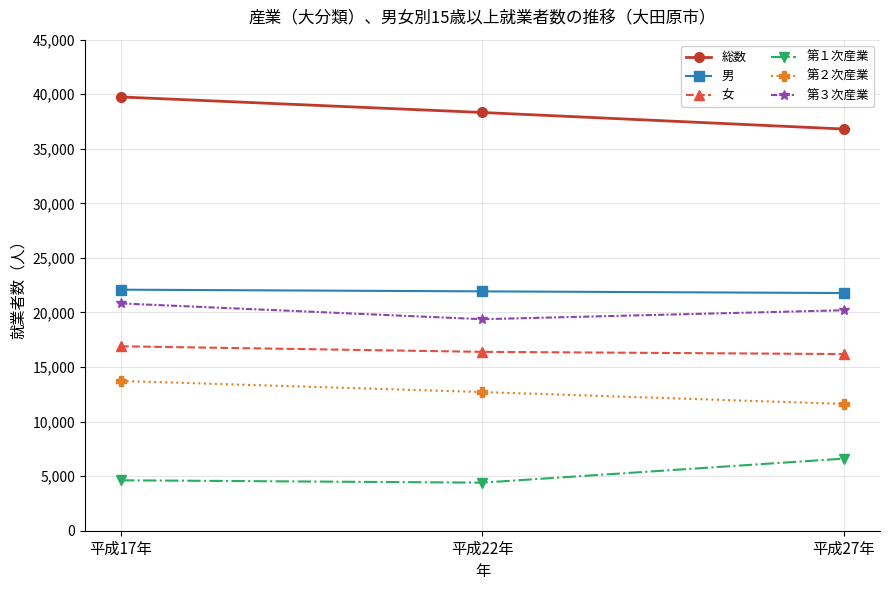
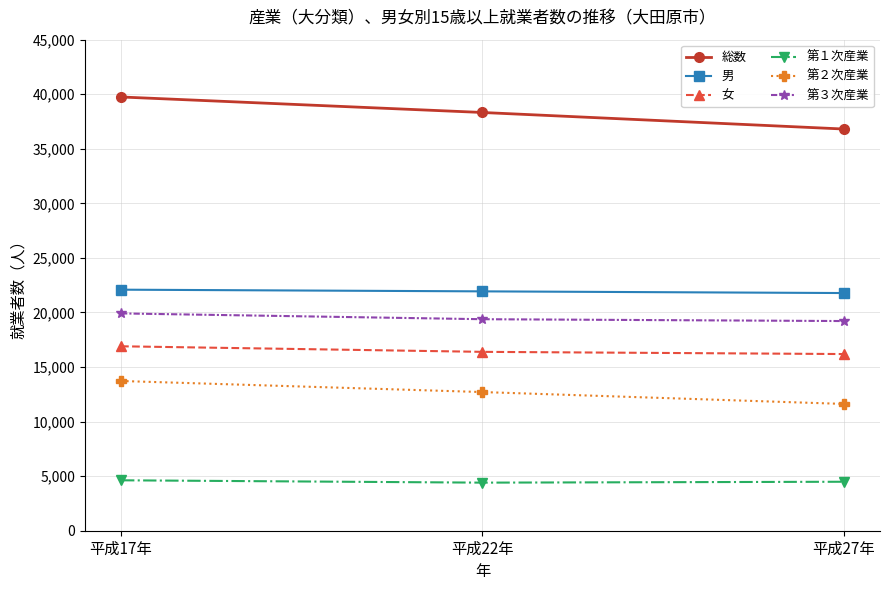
第３次産業, 平成17年: 20,800 -> 19,900
第１次産業, 平成27年: 6,600 -> 4,500
第３次産業, 平成27年: 20,200 -> 19,200
